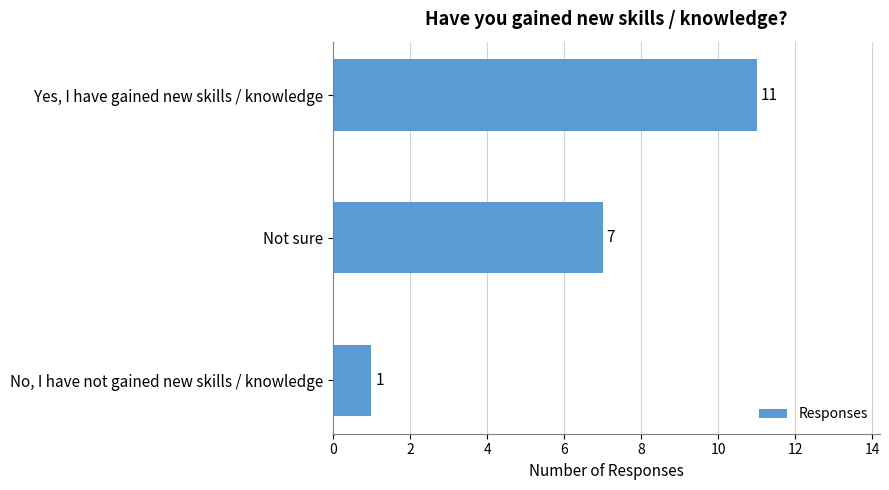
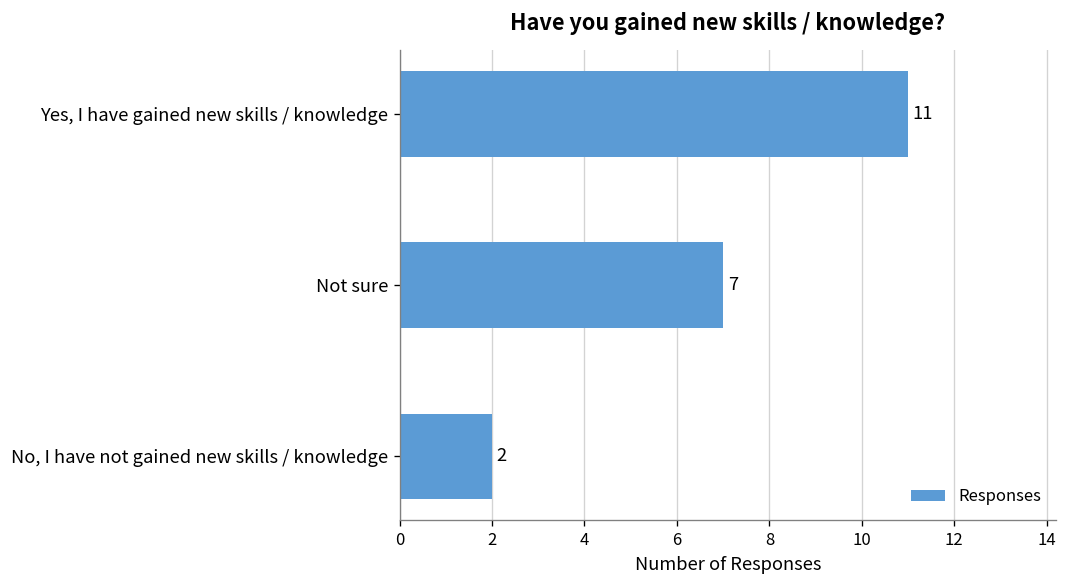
No, I have not gained new skills / knowledge: 1 -> 2
